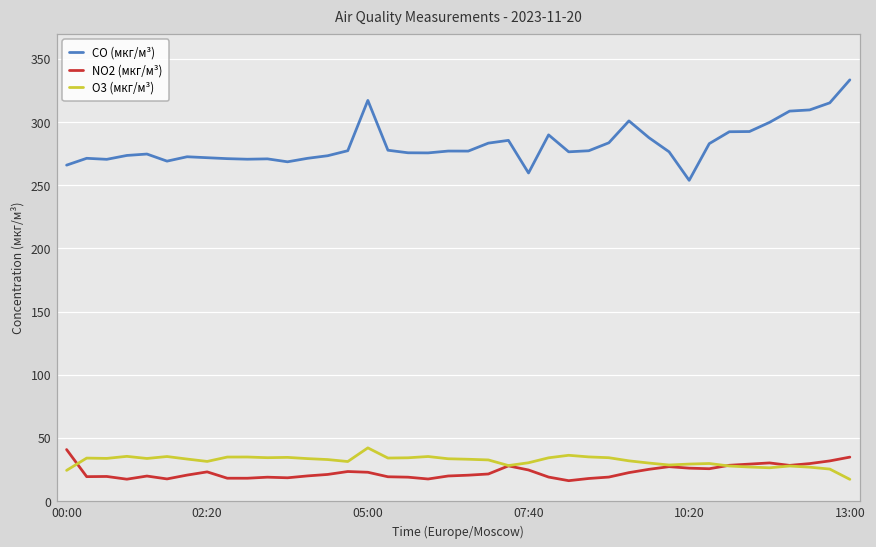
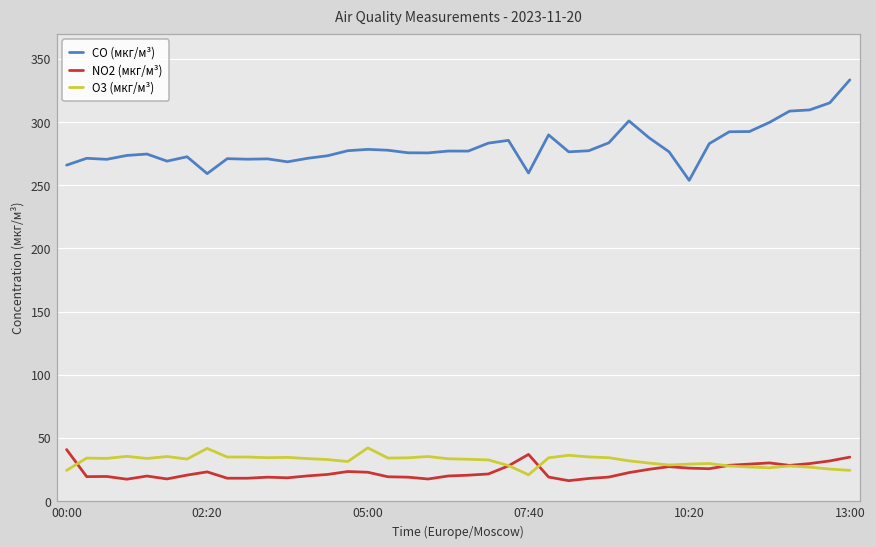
CO (мкг/м³), 02:20: 272 -> 259
O3 (мкг/м³), 02:20: 31 -> 42
CO (мкг/м³), 05:00: 317 -> 278
NO2 (мкг/м³), 07:40: 25 -> 37
O3 (мкг/м³), 07:40: 30 -> 21
O3 (мкг/м³), 13:00: 17 -> 24
